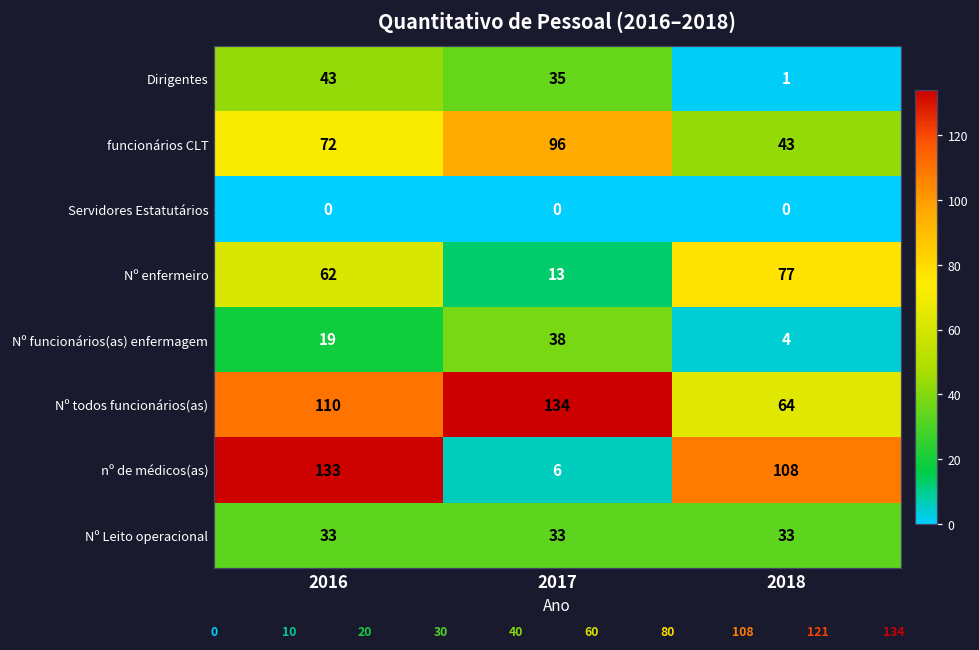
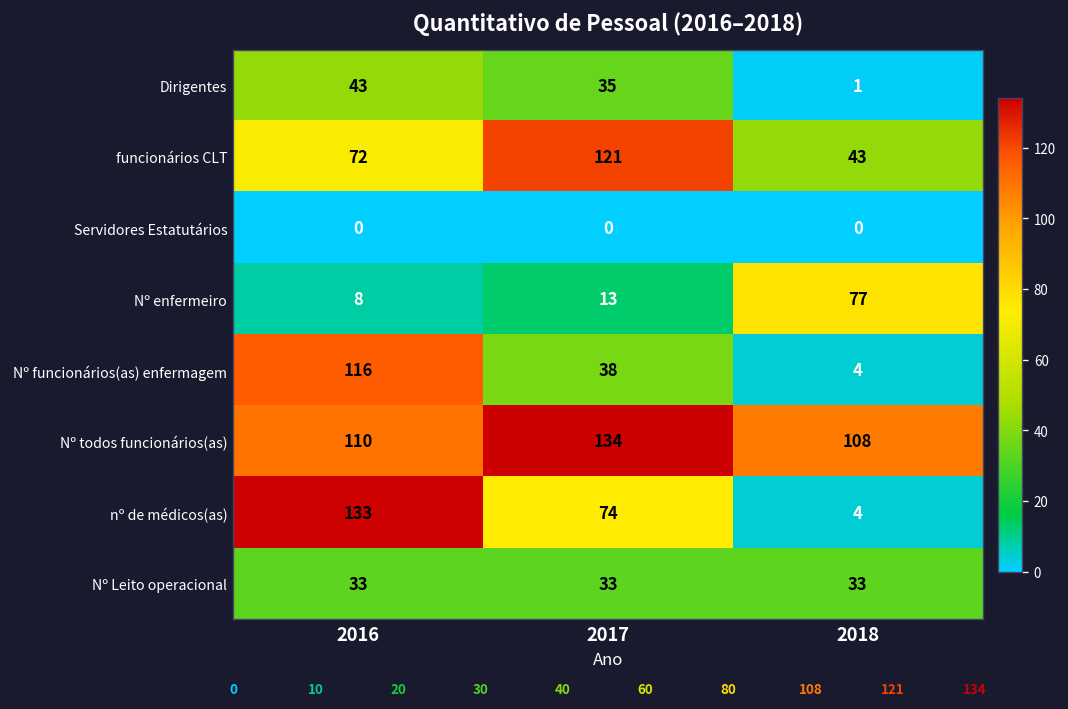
funcionários CLT, 2017: 96 -> 121
Nº enfermeiro, 2016: 62 -> 8
Nº funcionários(as) enfermagem, 2016: 19 -> 116
Nº todos funcionários(as), 2018: 64 -> 108
nº de médicos(as), 2017: 6 -> 74
nº de médicos(as), 2018: 108 -> 4
